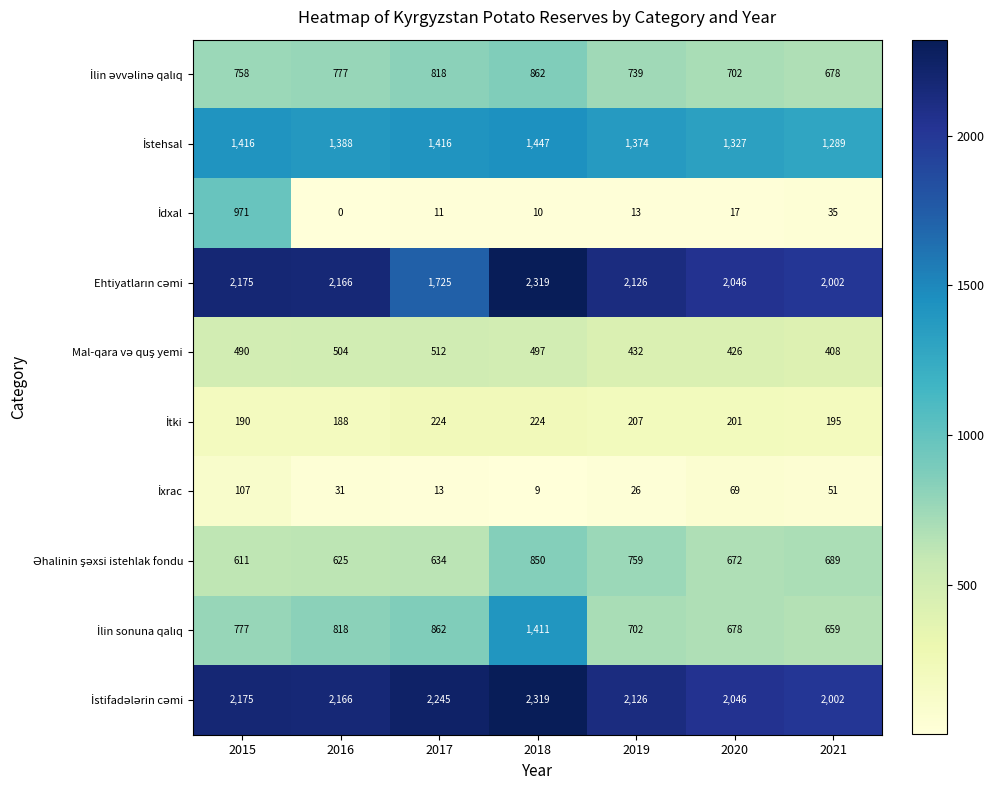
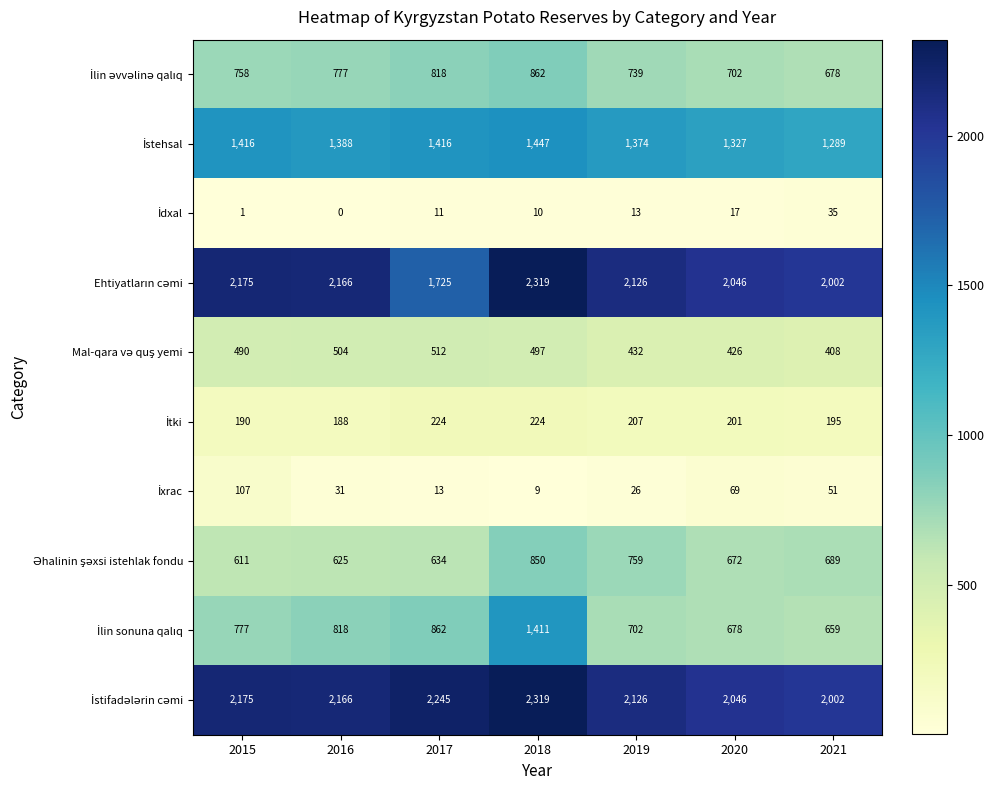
İdxal, 2015: 971 -> 1
